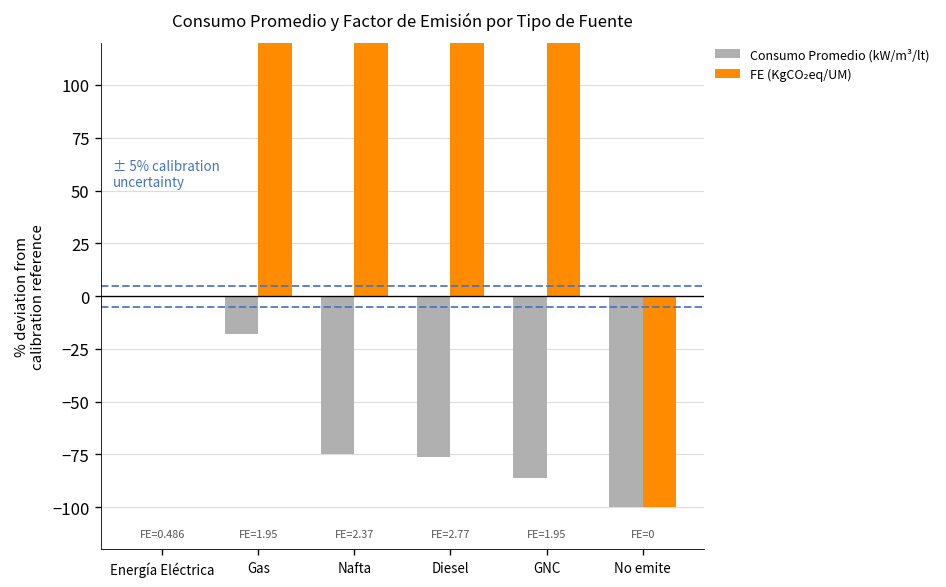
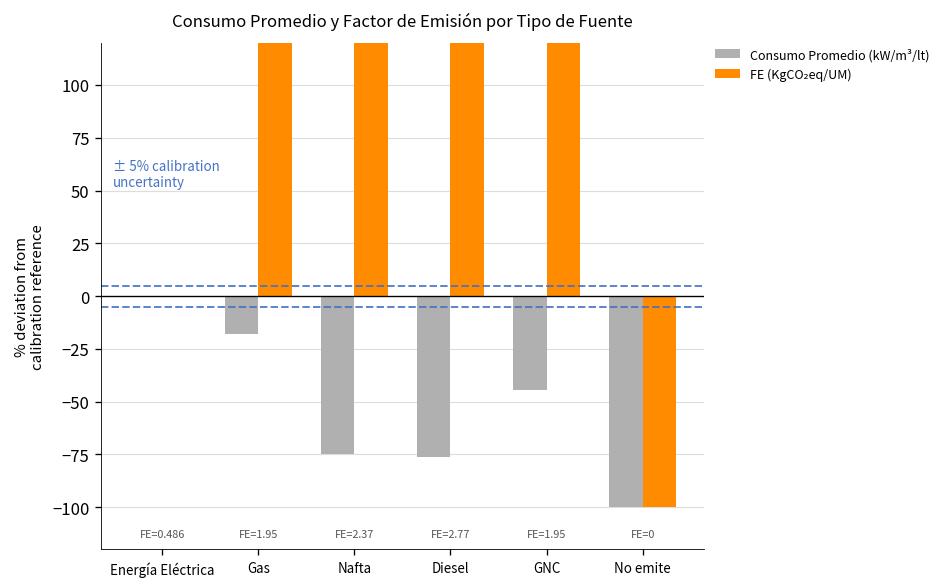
Consumo Promedio (kW/m³/lt), GNC: -86 -> -44
